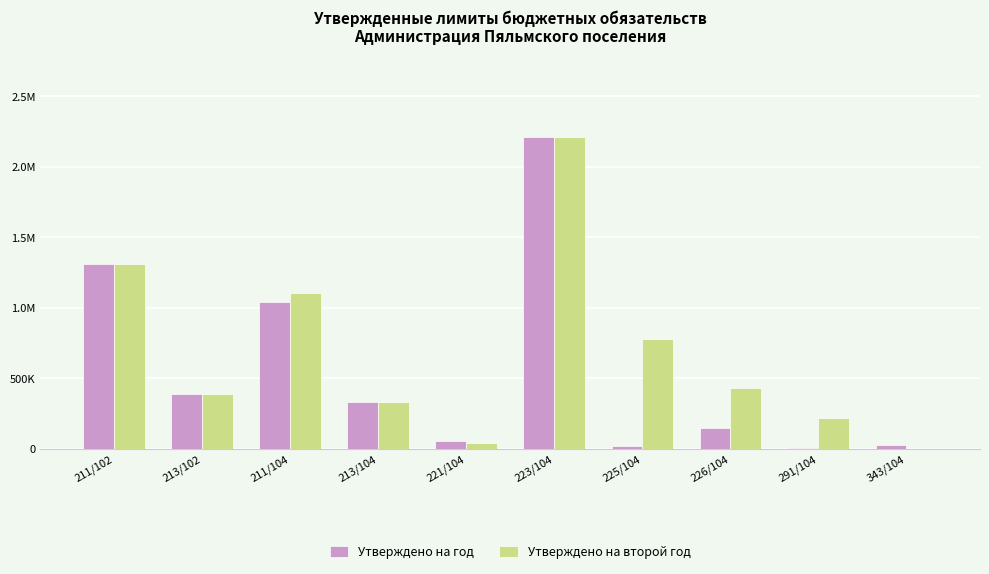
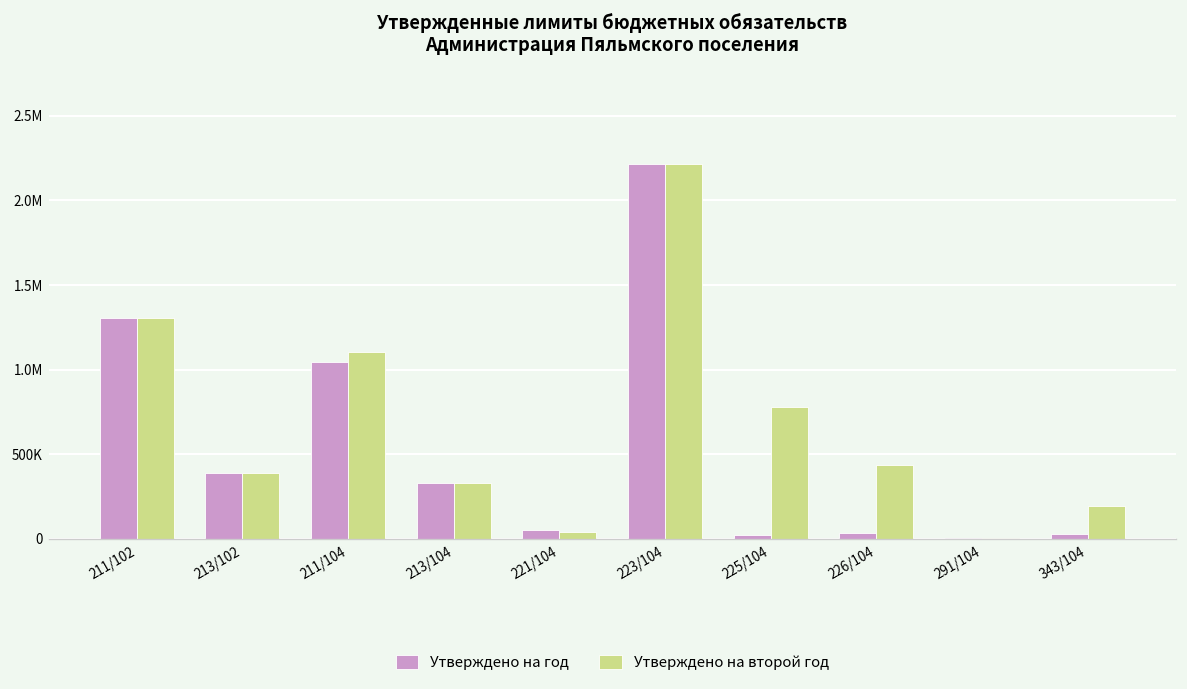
Утверждено на год, 226/104: 150000 -> 30000
Утверждено на второй год, 291/104: 220000 -> 10000
Утверждено на второй год, 343/104: 0 -> 200000
